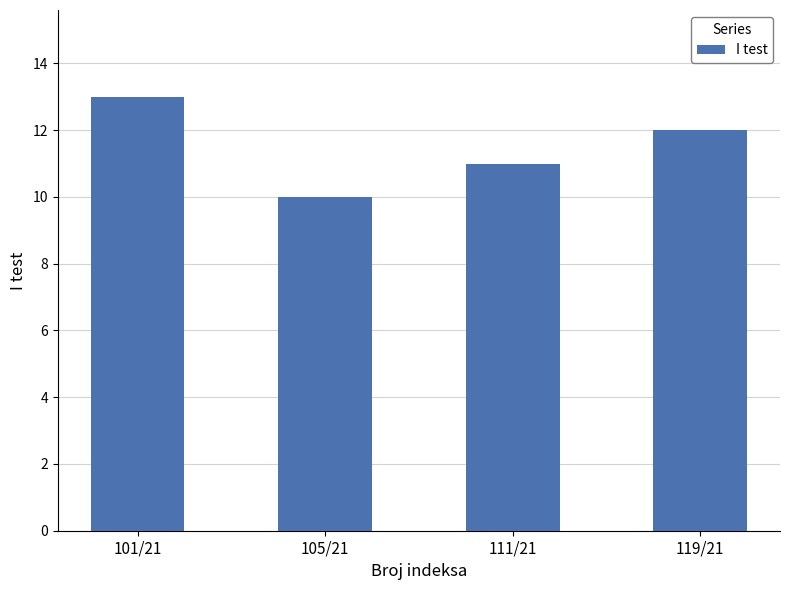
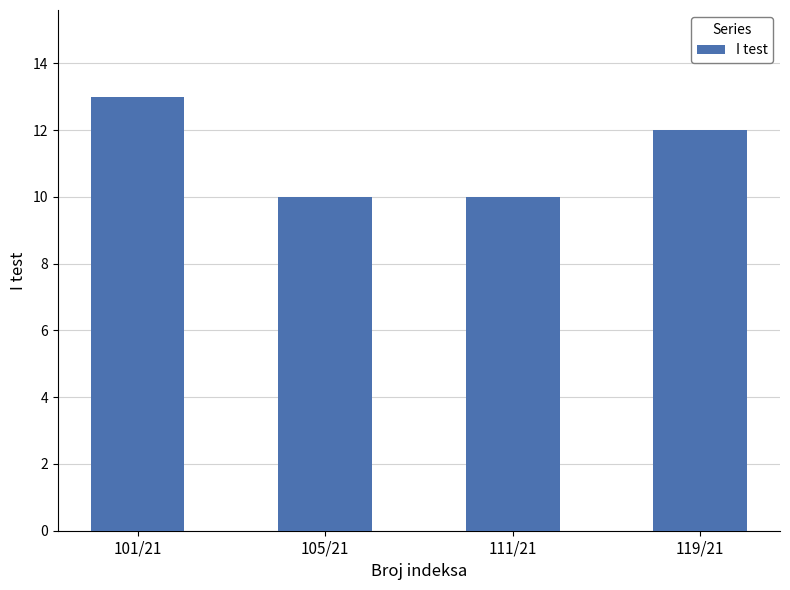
111/21: 11 -> 10
